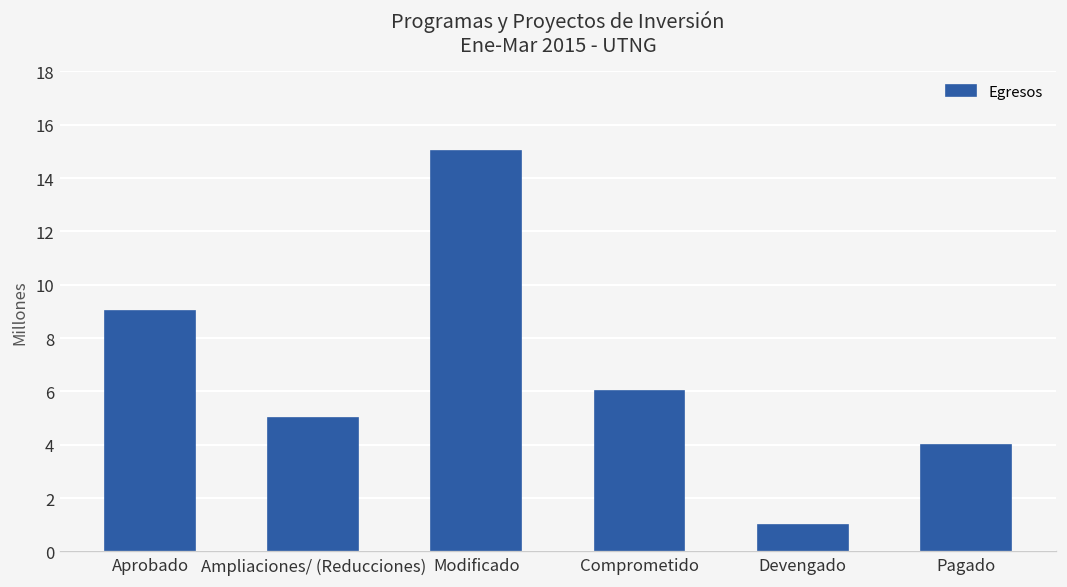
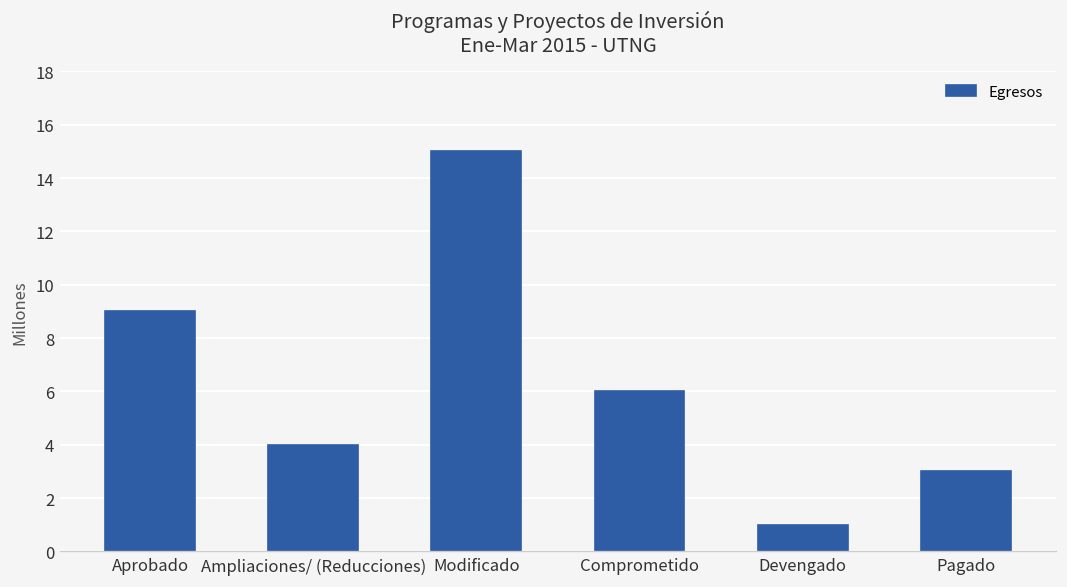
Ampliaciones/ (Reducciones): 5 -> 4
Pagado: 4 -> 3
